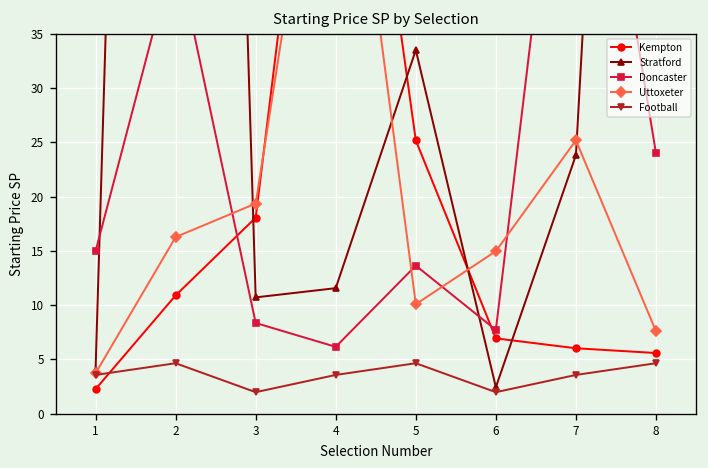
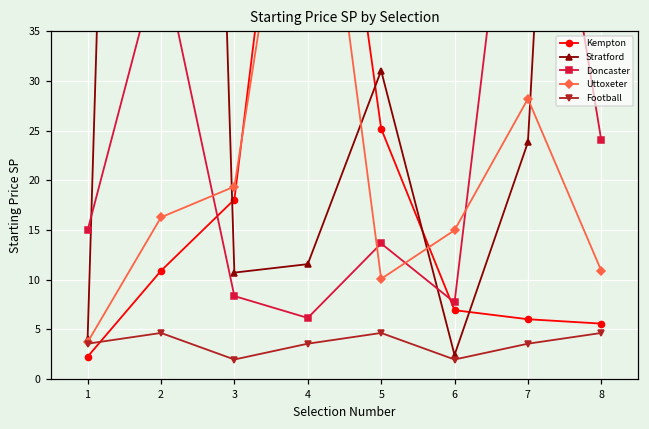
Stratford, 5: 34 -> 31
Uttoxeter, 7: 25 -> 28
Uttoxeter, 8: 8 -> 11
